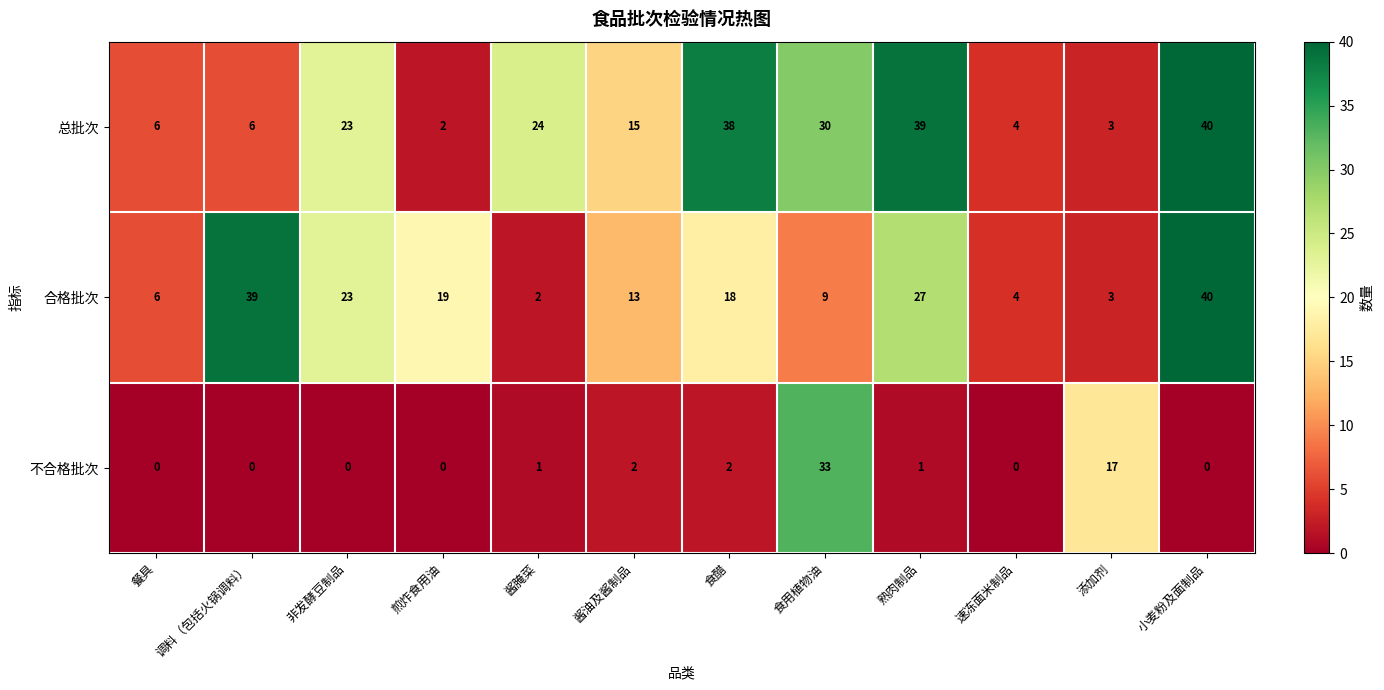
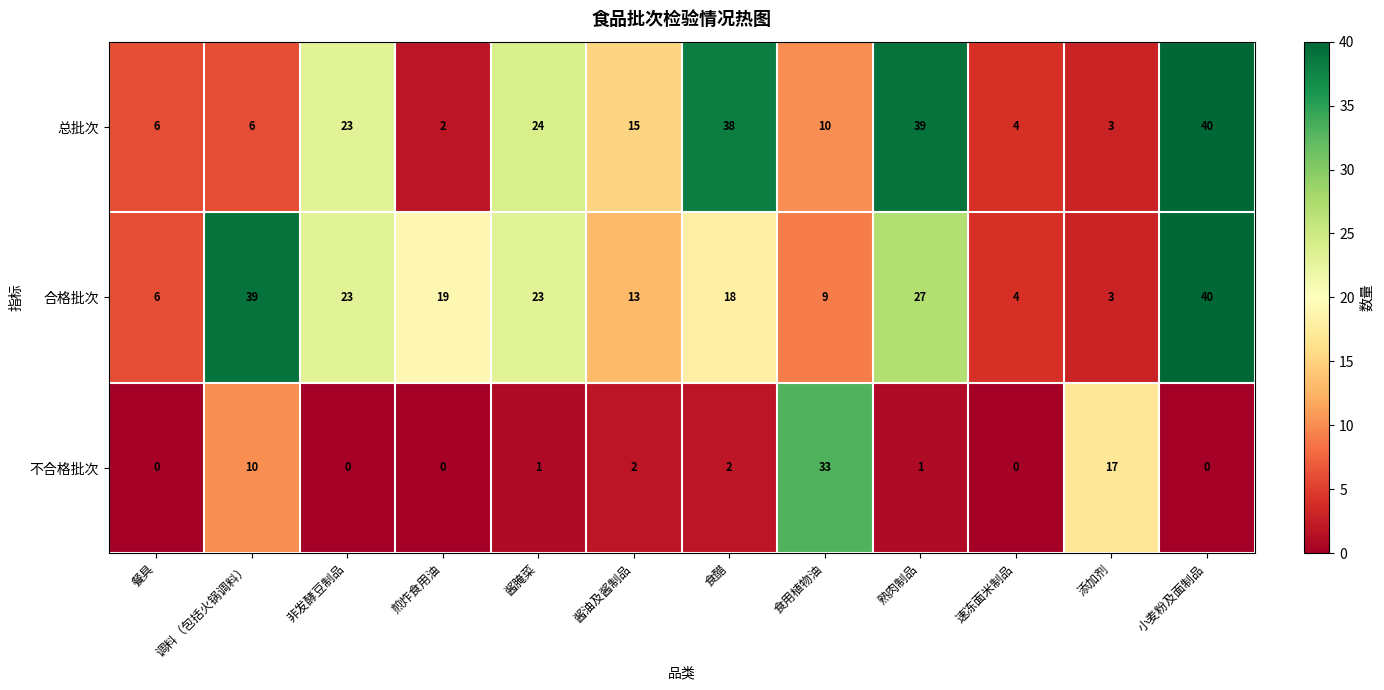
总批次, 食用植物油: 30 -> 10
合格批次, 酱腌菜: 2 -> 23
不合格批次, 调料（包括火锅调料）: 0 -> 10
